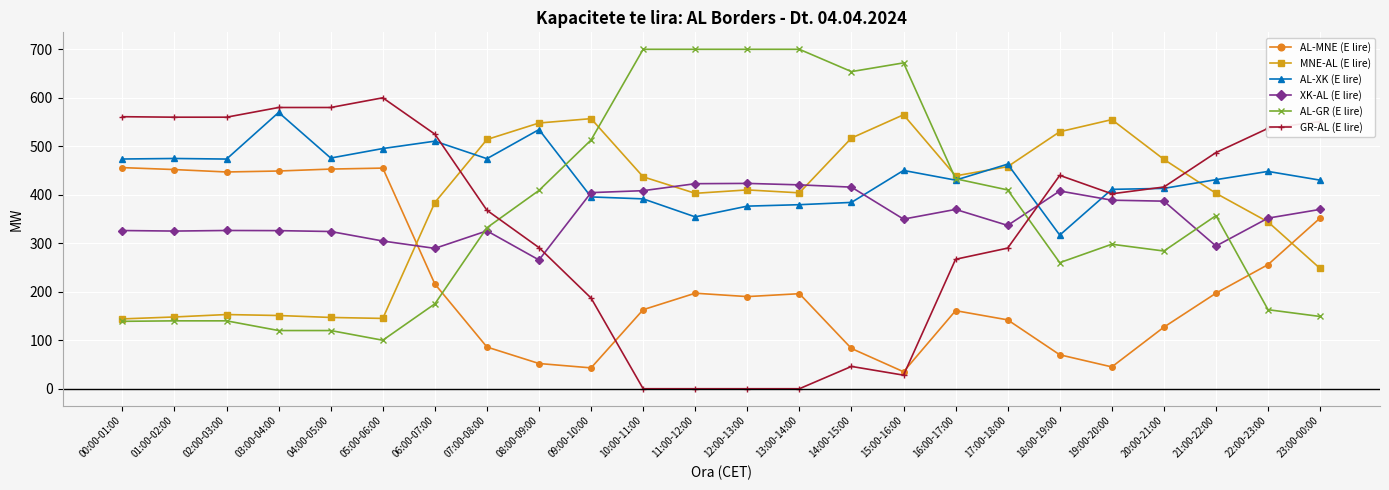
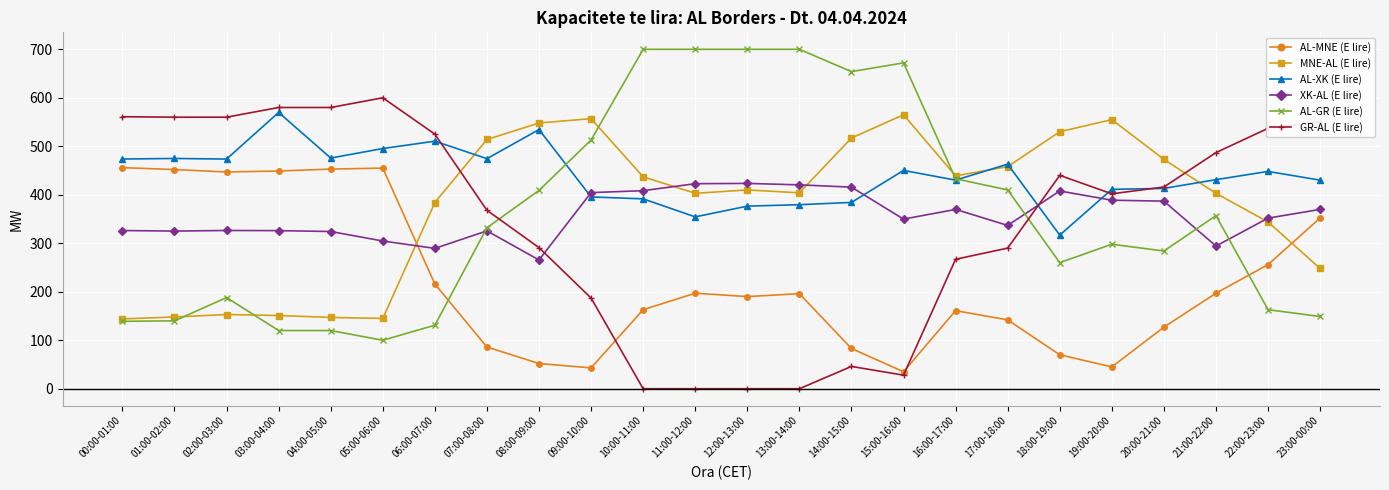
AL-GR (E lire), 02:00-03:00: 140 -> 190
AL-GR (E lire), 06:00-07:00: 180 -> 130
